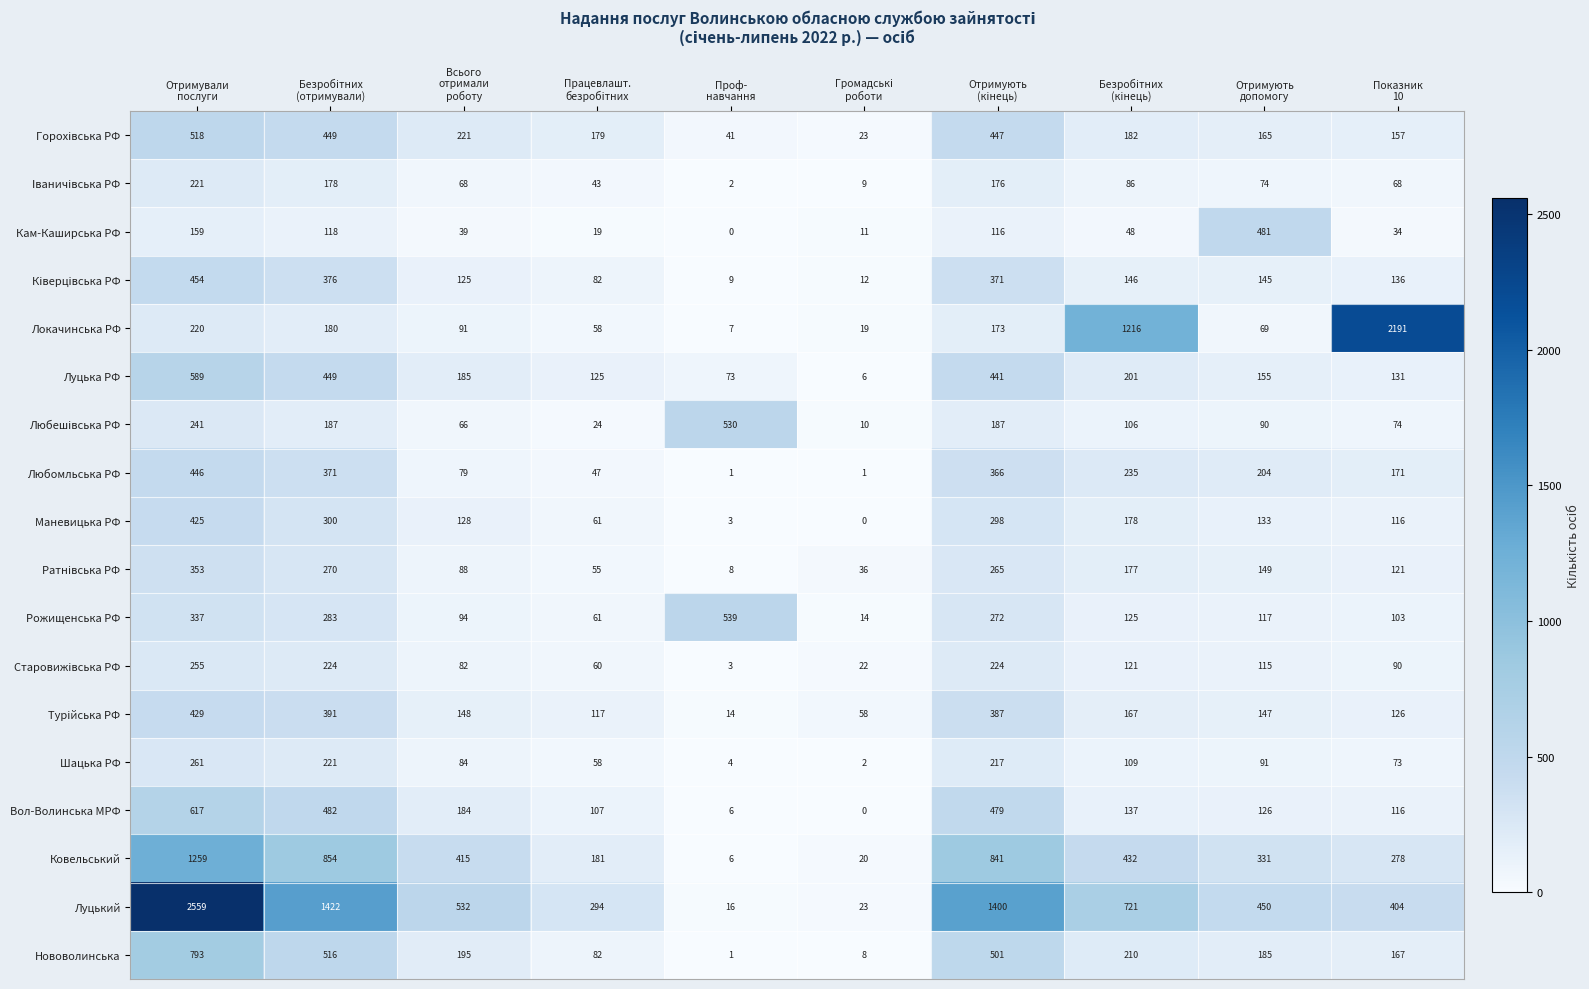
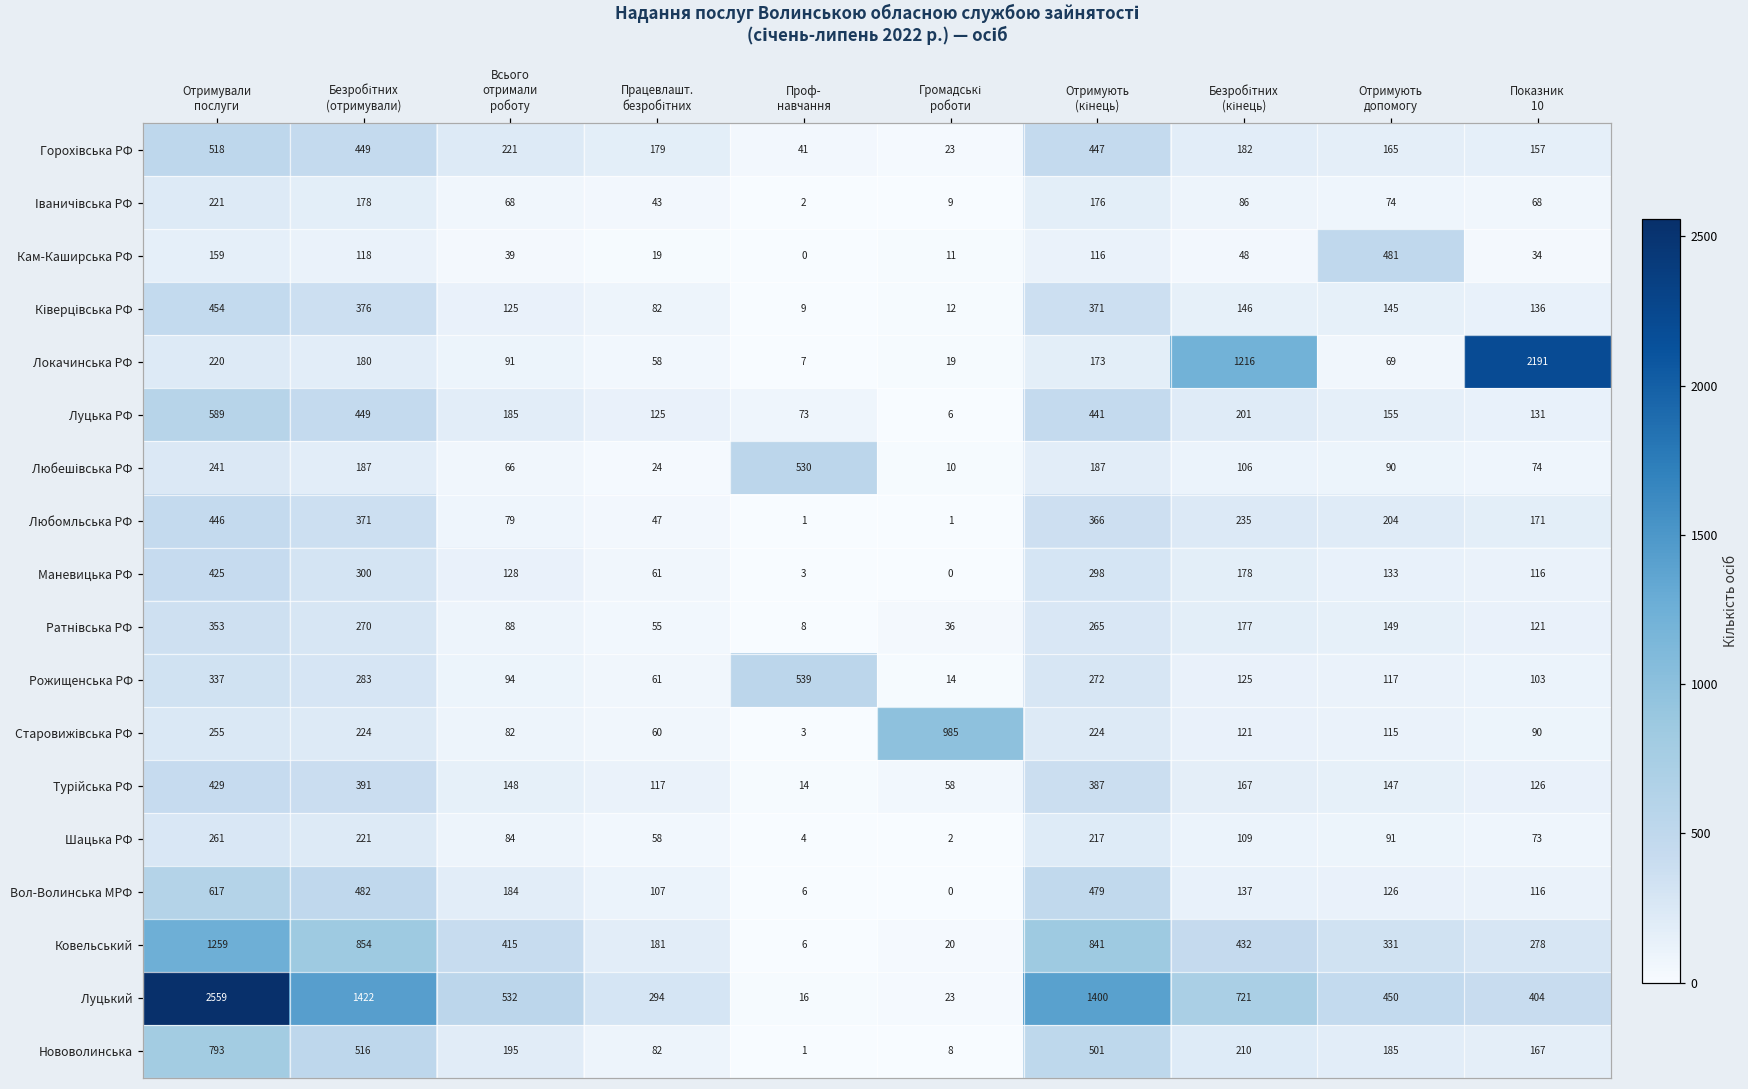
Старовижівська РФ, Громадські роботи: 22 -> 985
